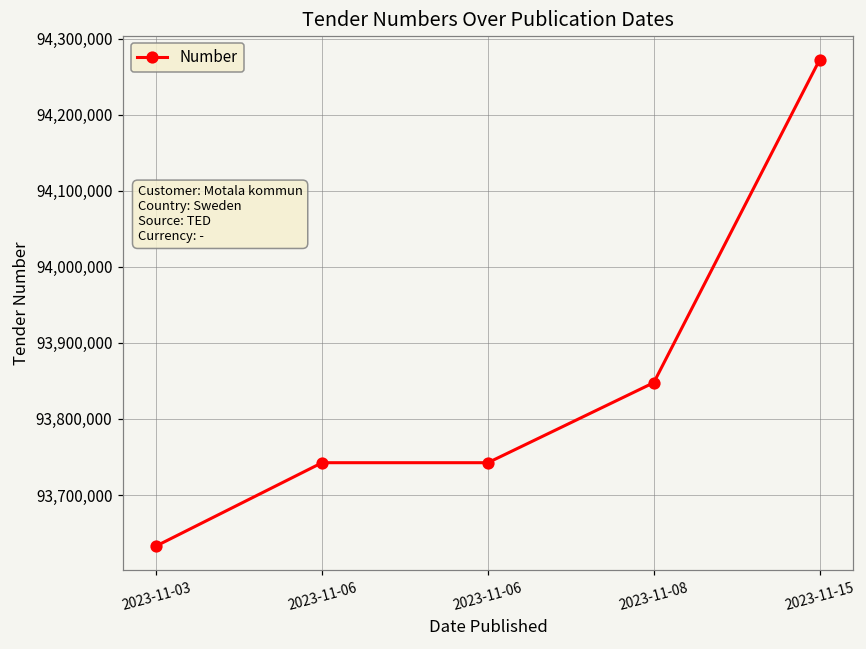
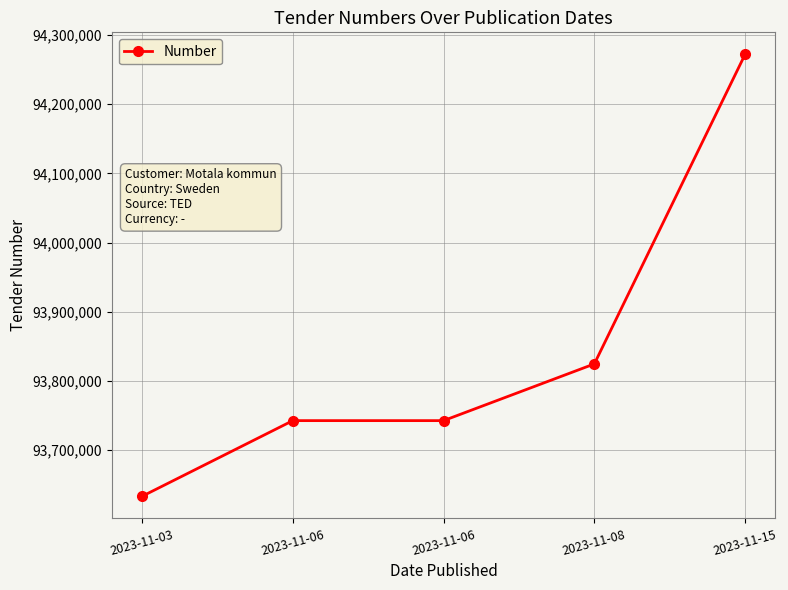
2023-11-08: 93,850,000 -> 93,820,000
